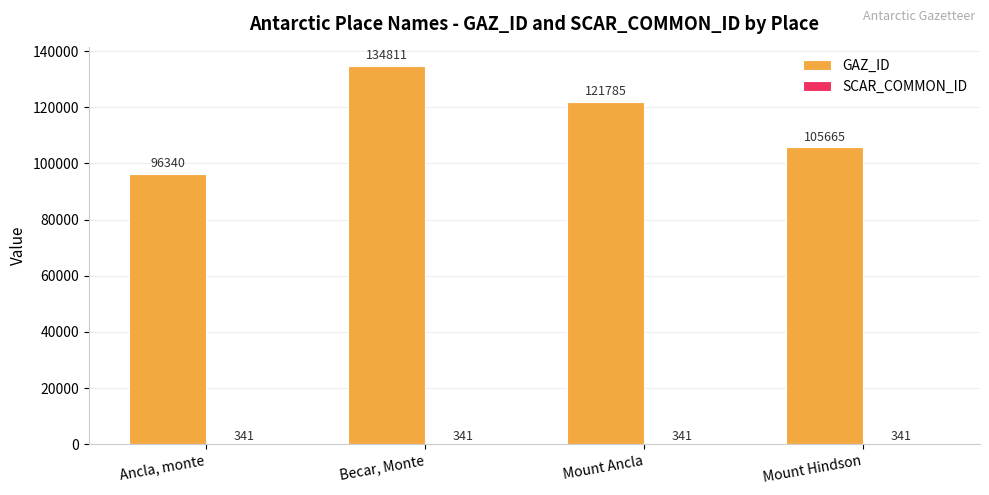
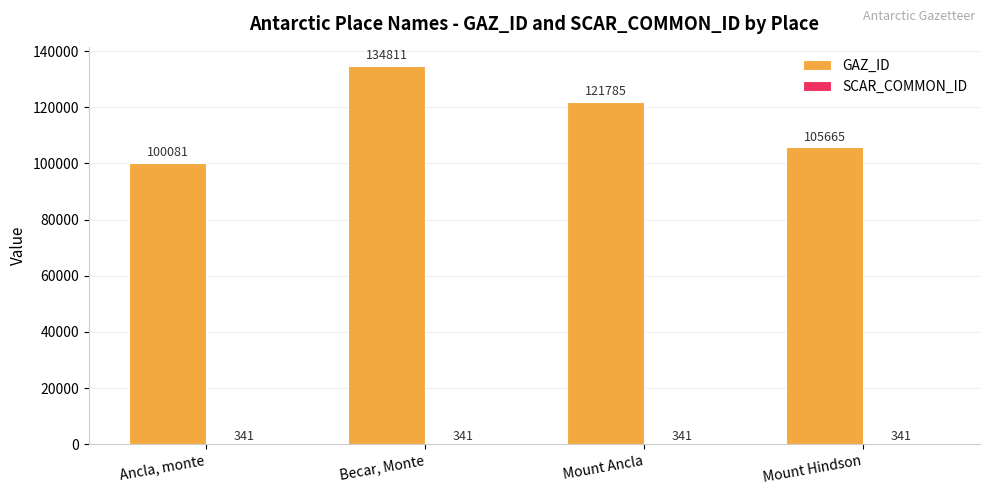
GAZ_ID, Ancla, monte: 96340 -> 100081
